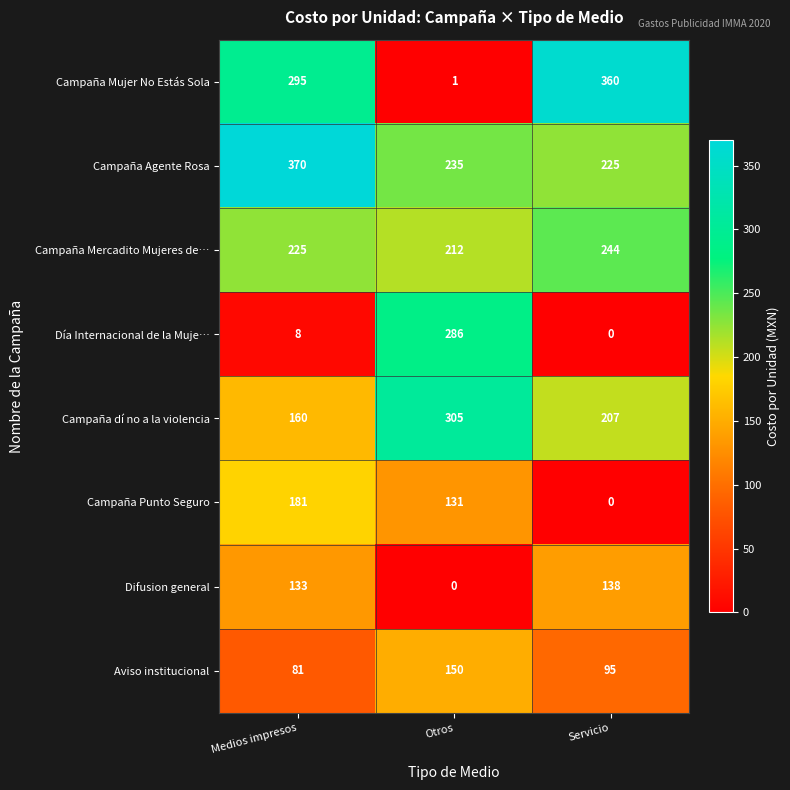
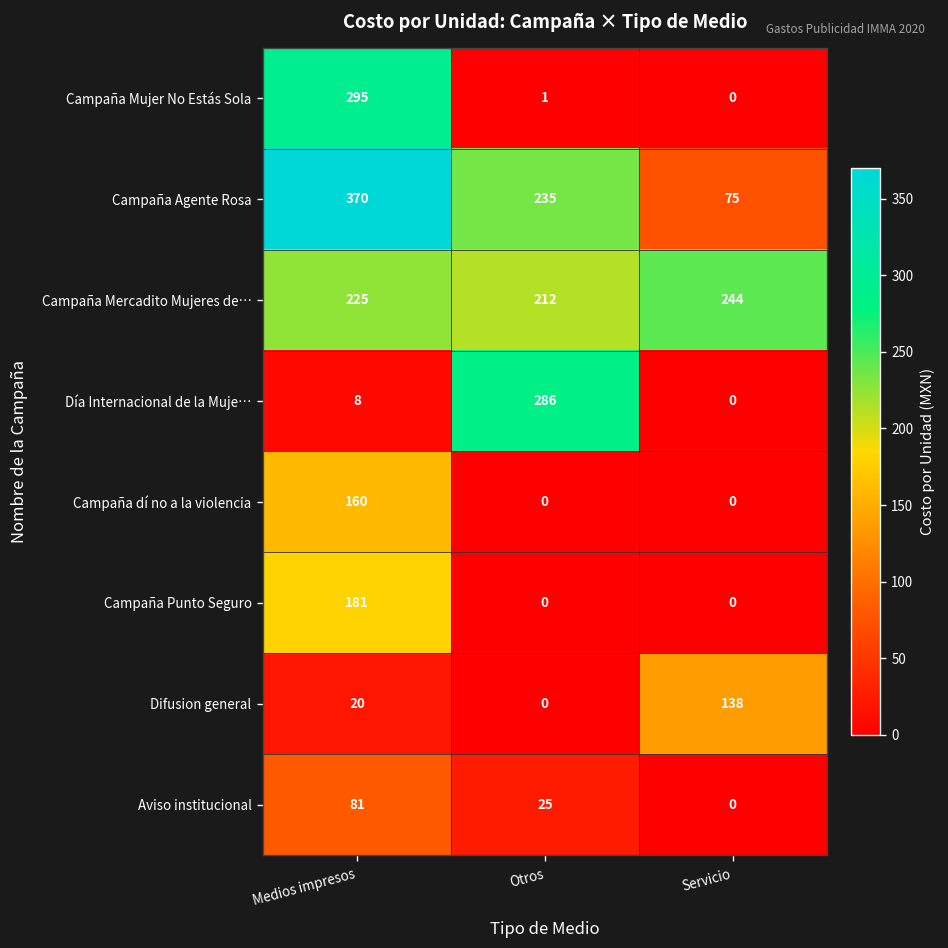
Campaña Mujer No Estás Sola, Servicio: 360 -> 0
Campaña Agente Rosa, Servicio: 225 -> 75
Campaña dí no a la violencia, Otros: 305 -> 0
Campaña dí no a la violencia, Servicio: 207 -> 0
Campaña Punto Seguro, Otros: 131 -> 0
Difusion general, Medios impresos: 133 -> 20
Aviso institucional, Otros: 150 -> 25
Aviso institucional, Servicio: 95 -> 0
